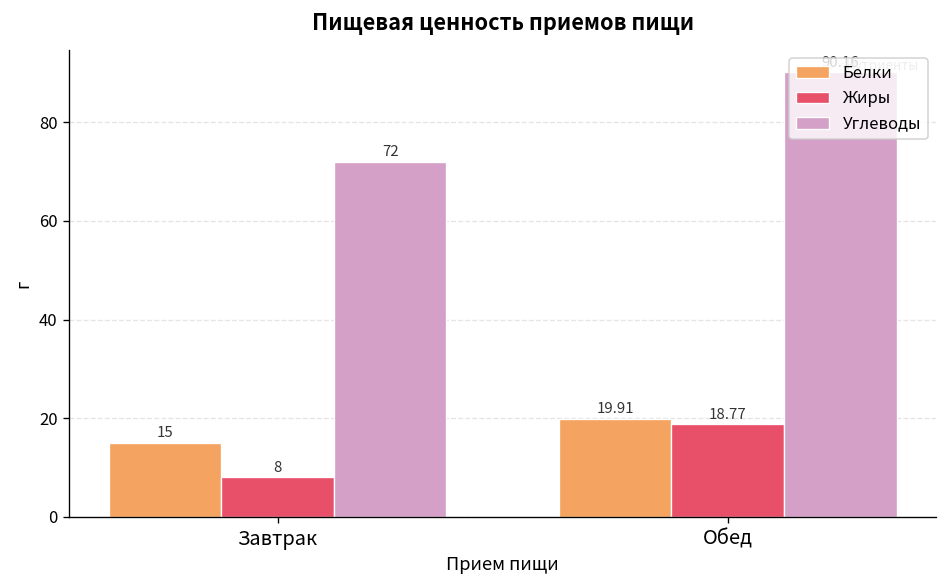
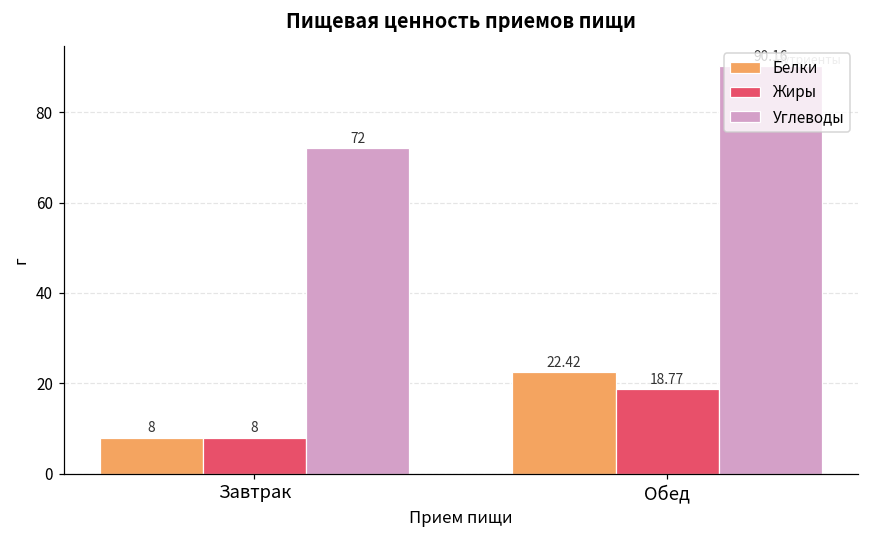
Белки, Завтрак: 15 -> 8
Белки, Обед: 19.91 -> 22.42
